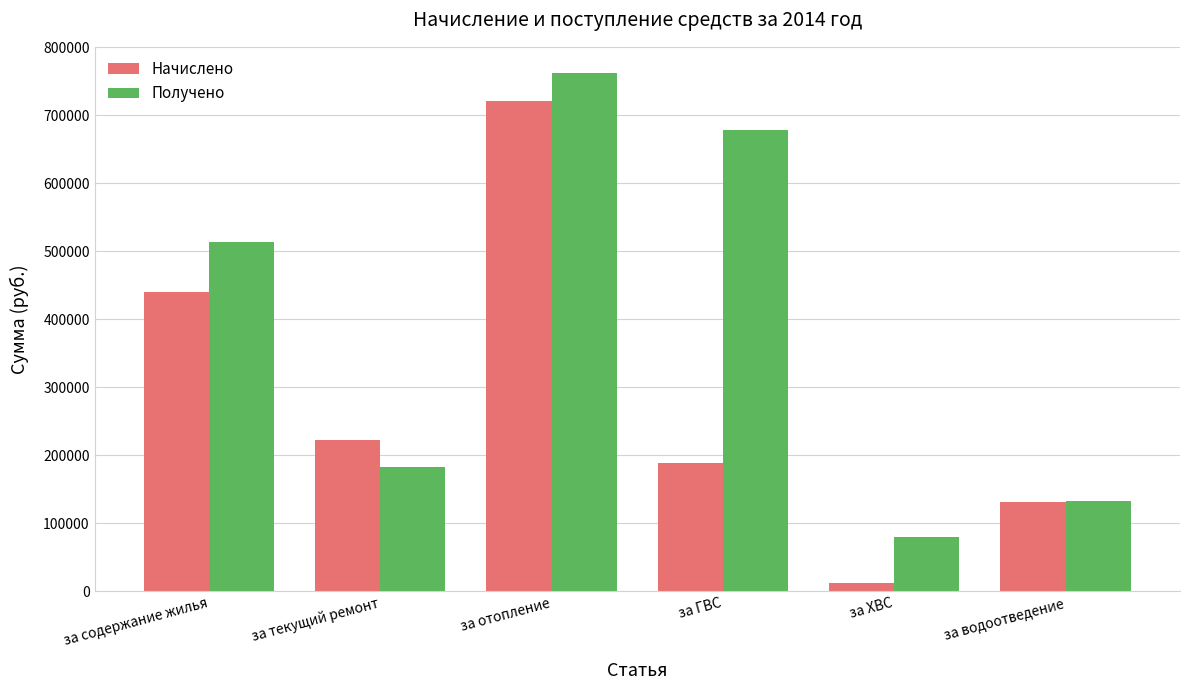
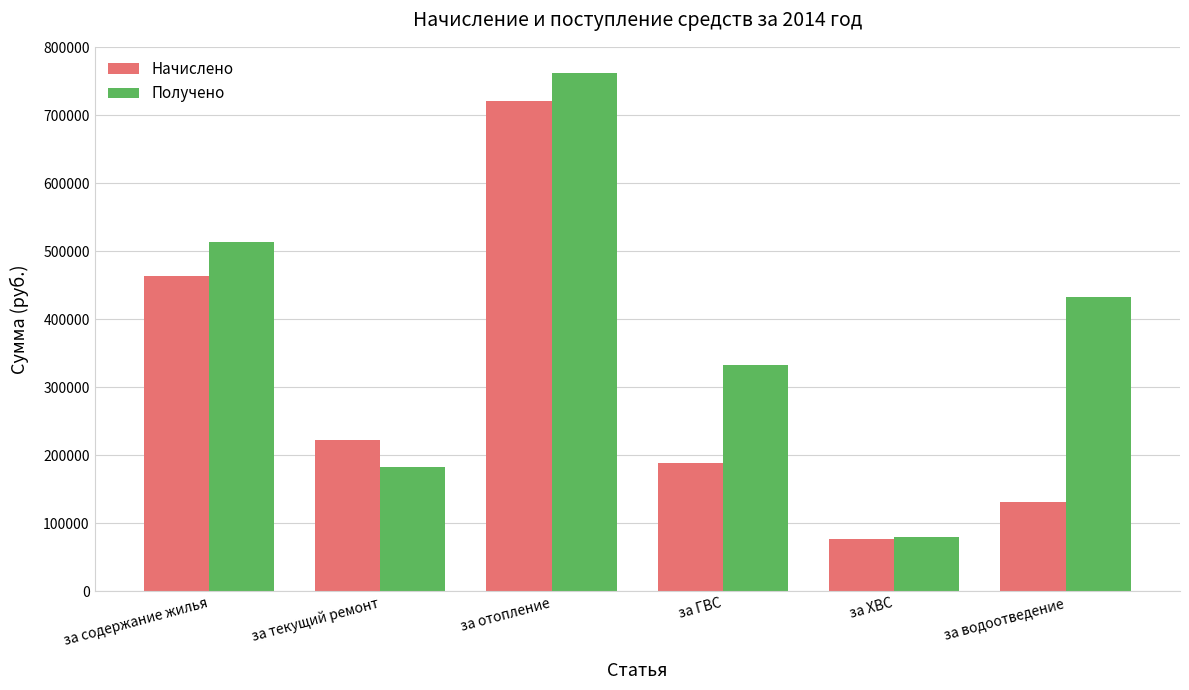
Начислено, за содержание жилья: 440000 -> 460000
Получено, за ГВС: 680000 -> 330000
Начислено, за ХВС: 10000 -> 80000
Получено, за водоотведение: 130000 -> 430000
